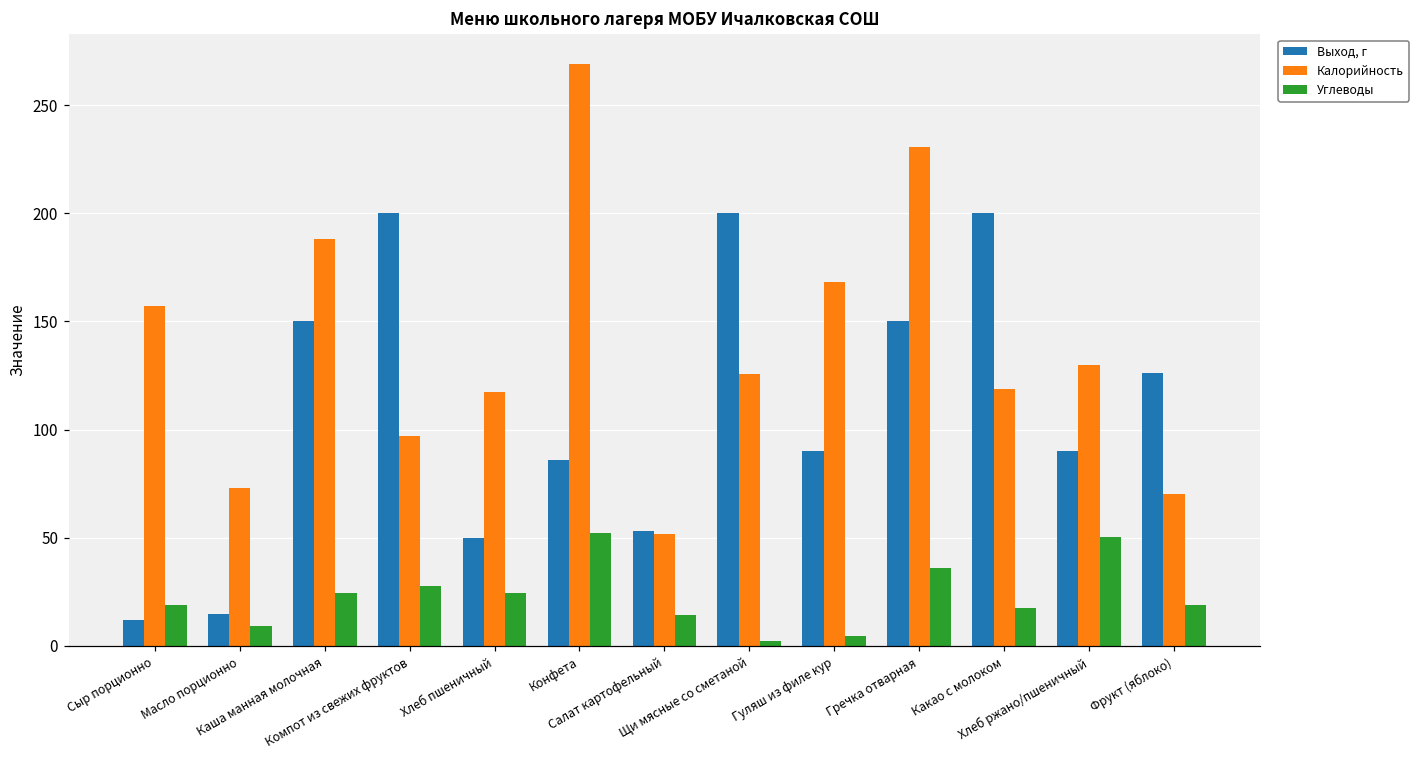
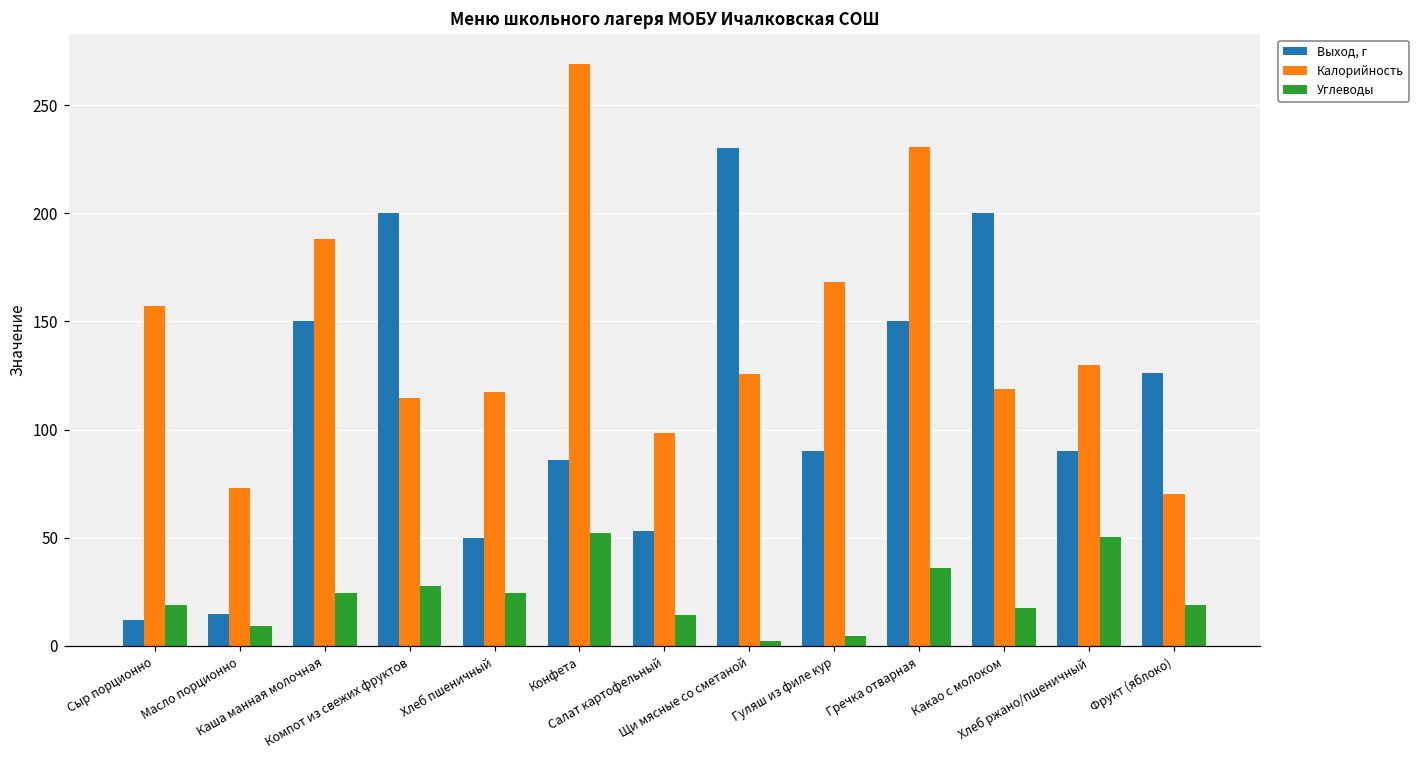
Калорийность, Компот из свежих фруктов: 97 -> 115
Калорийность, Салат картофельный: 52 -> 99
Выход, г, Щи мясные со сметаной: 200 -> 230
